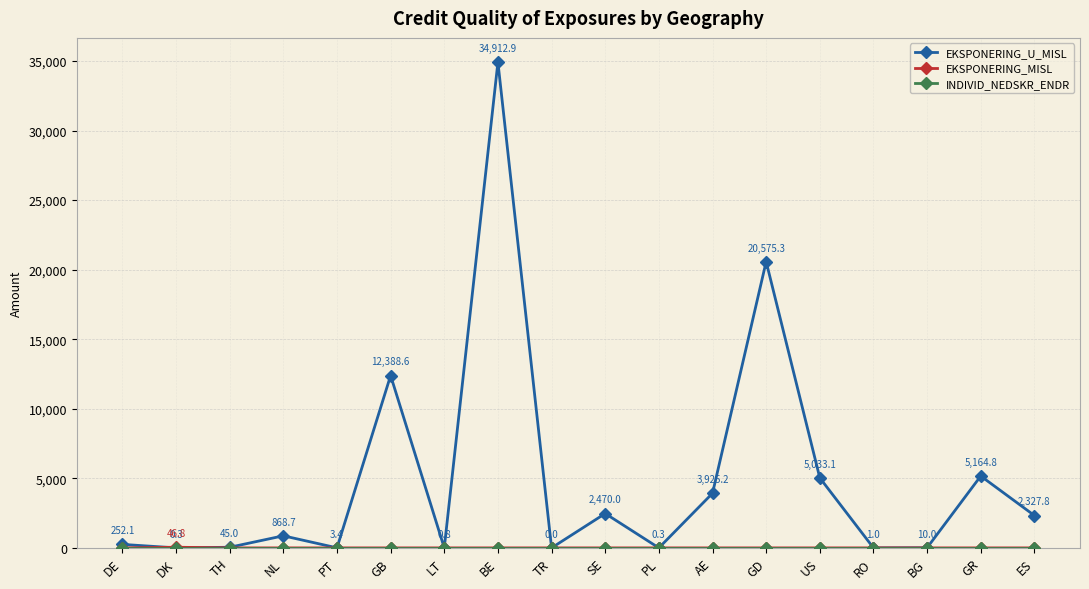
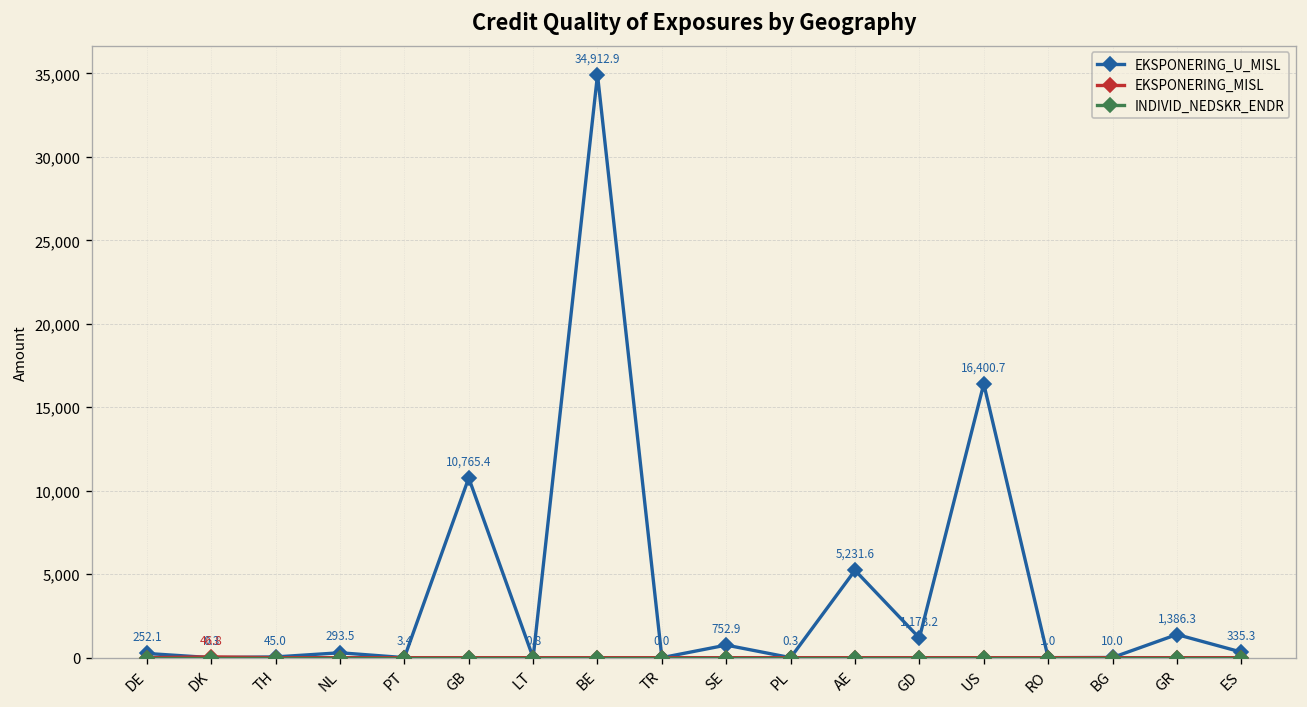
EKSPONERING_U_MISL, NL: 868.7 -> 293.5
EKSPONERING_U_MISL, GB: 12,388.6 -> 10,765.4
EKSPONERING_U_MISL, SE: 2,470.0 -> 752.9
EKSPONERING_U_MISL, AE: 3,925.2 -> 5,231.6
EKSPONERING_U_MISL, GD: 20,575.3 -> 1,178.2
EKSPONERING_U_MISL, US: 5,033.1 -> 16,400.7
EKSPONERING_U_MISL, GR: 5,164.8 -> 1,386.3
EKSPONERING_U_MISL, ES: 2,327.8 -> 335.3
